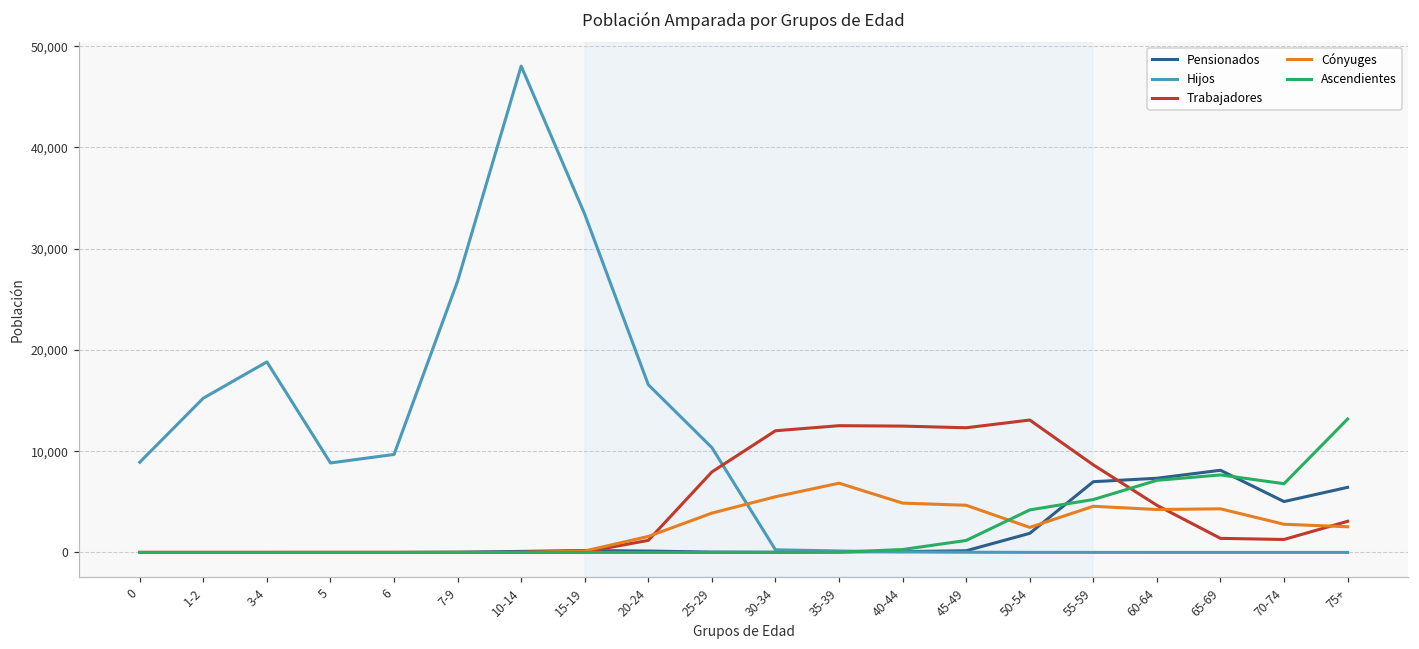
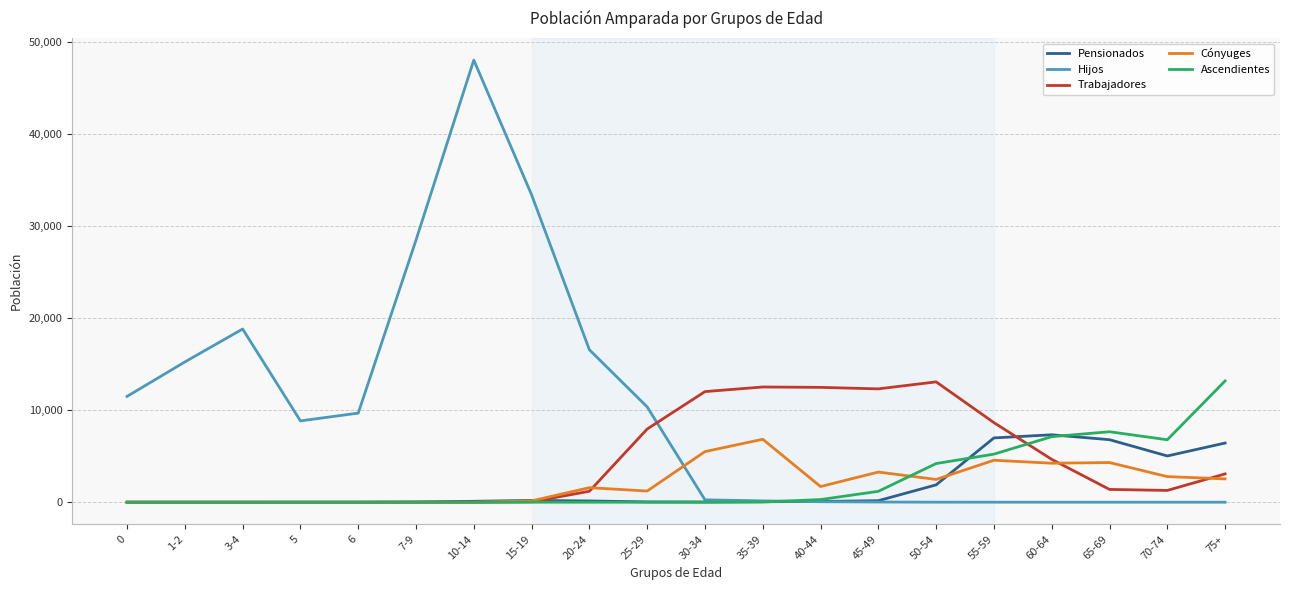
Hijos, 0: 9,000 -> 11,000
Hijos, 7-9: 27,000 -> 28,000
Cónyuges, 25-29: 4,000 -> 1,000
Cónyuges, 40-44: 5,000 -> 2,000
Cónyuges, 45-49: 5,000 -> 3,000
Pensionados, 65-69: 8,000 -> 7,000
